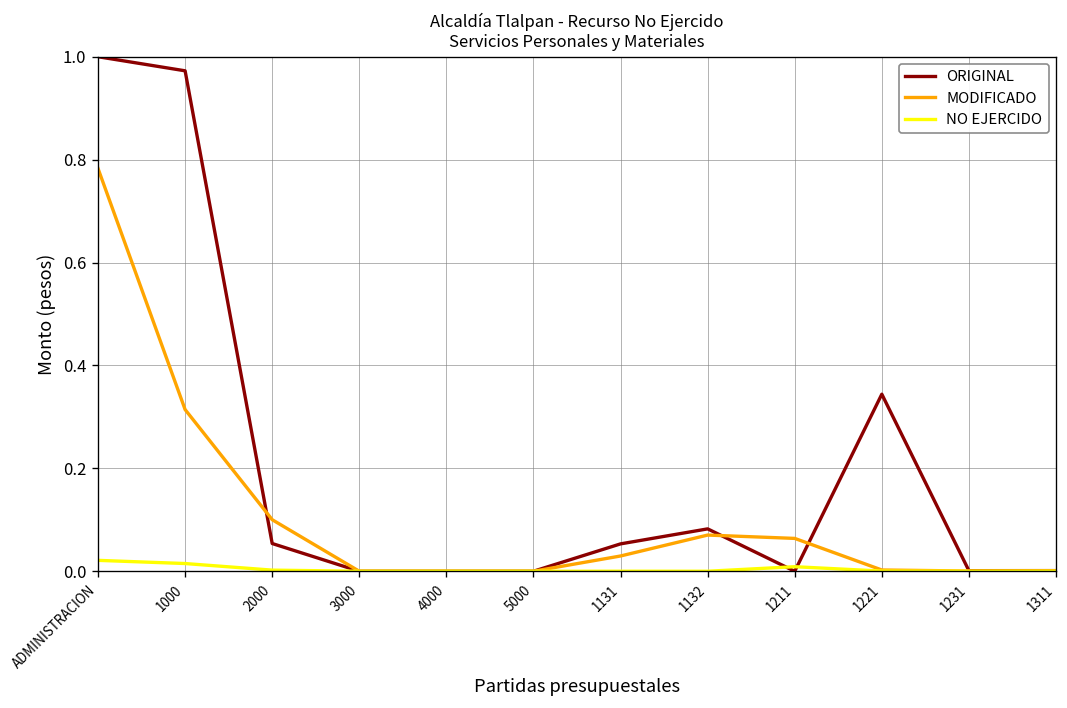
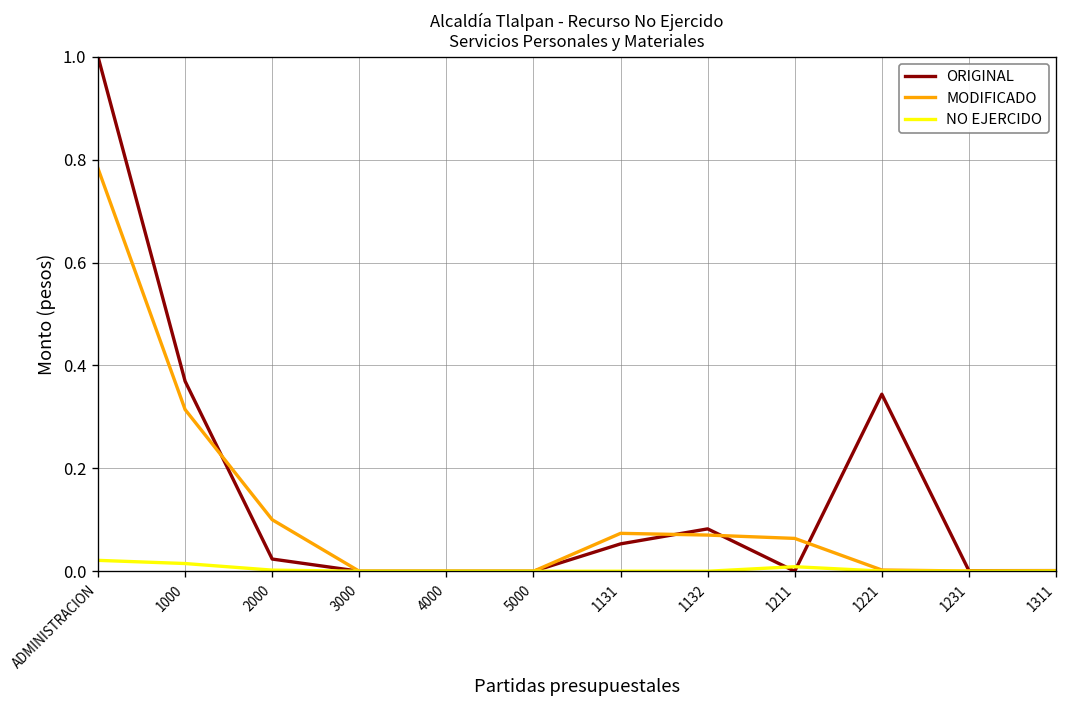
ORIGINAL, 1000: 0.97 -> 0.37
ORIGINAL, 2000: 0.05 -> 0.02
MODIFICADO, 1131: 0.03 -> 0.07
